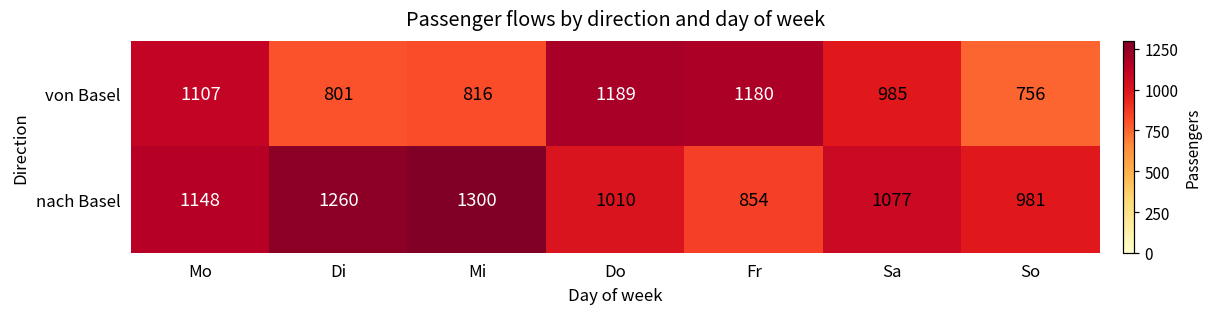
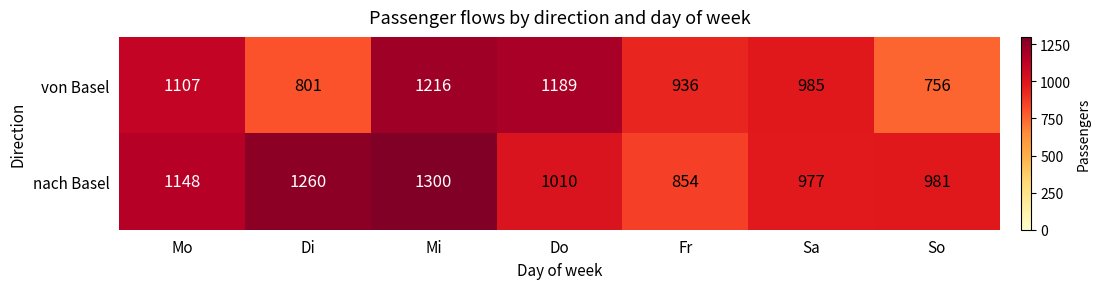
von Basel, Mi: 816 -> 1216
von Basel, Fr: 1180 -> 936
nach Basel, Sa: 1077 -> 977
